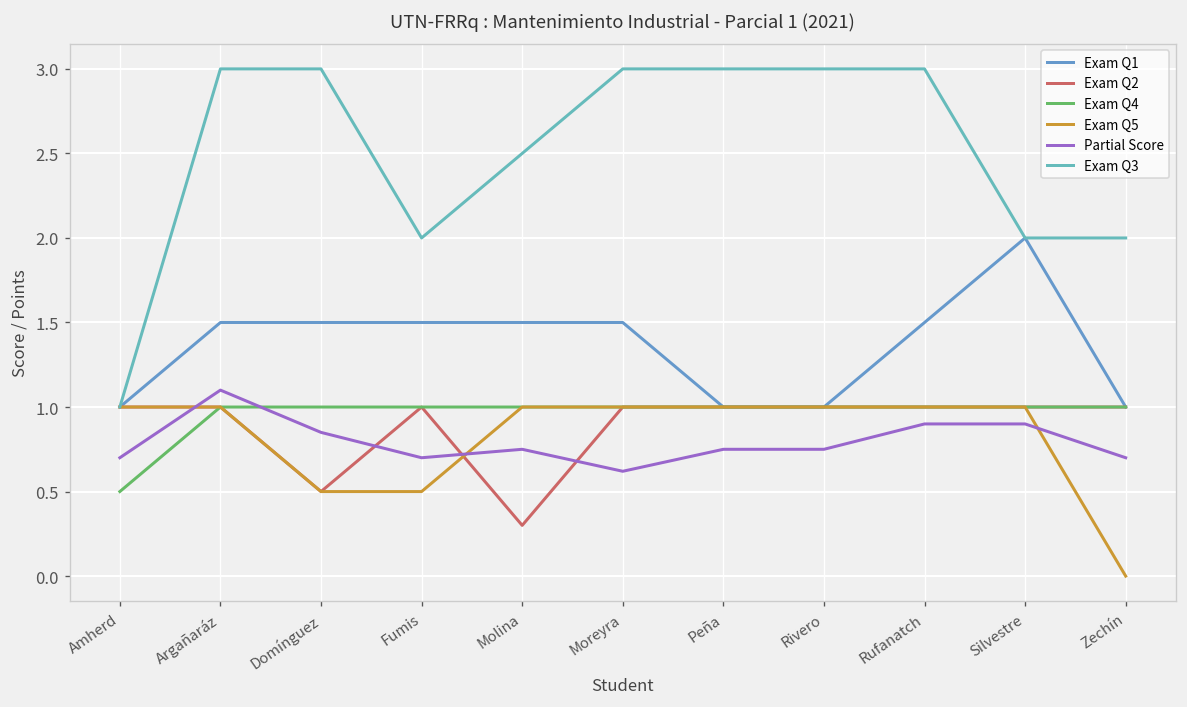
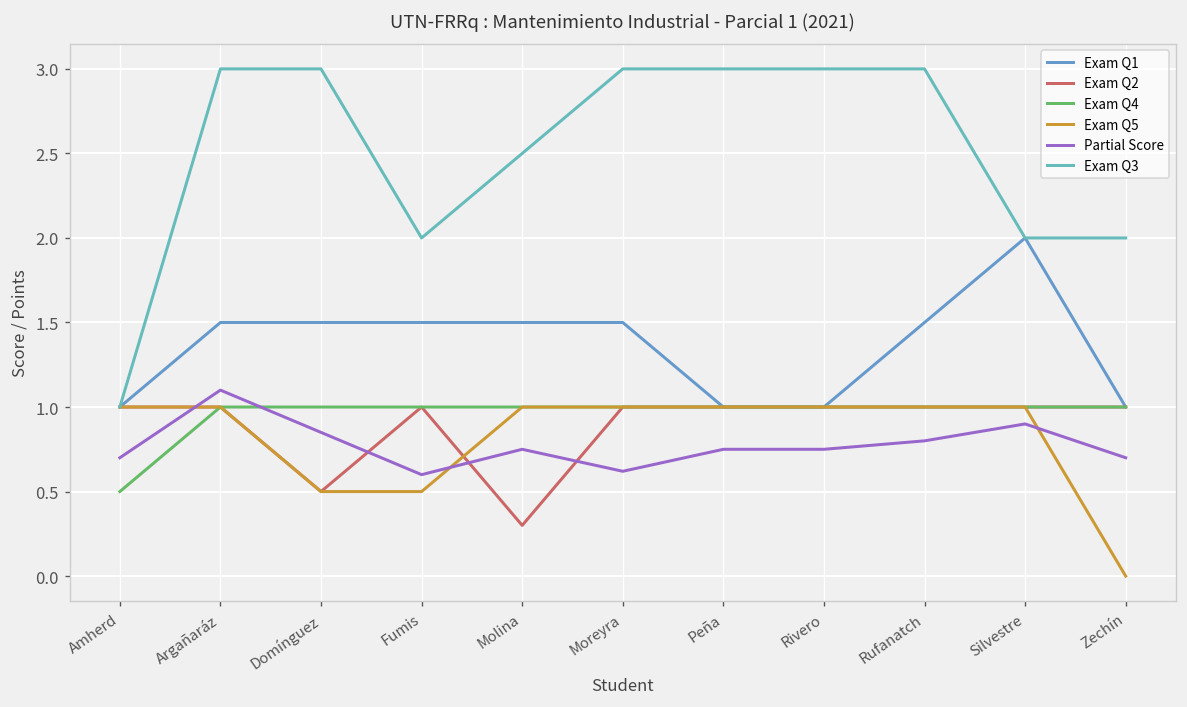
Partial Score, Fumis: 0.7 -> 0.6
Partial Score, Rufanatch: 0.9 -> 0.8
